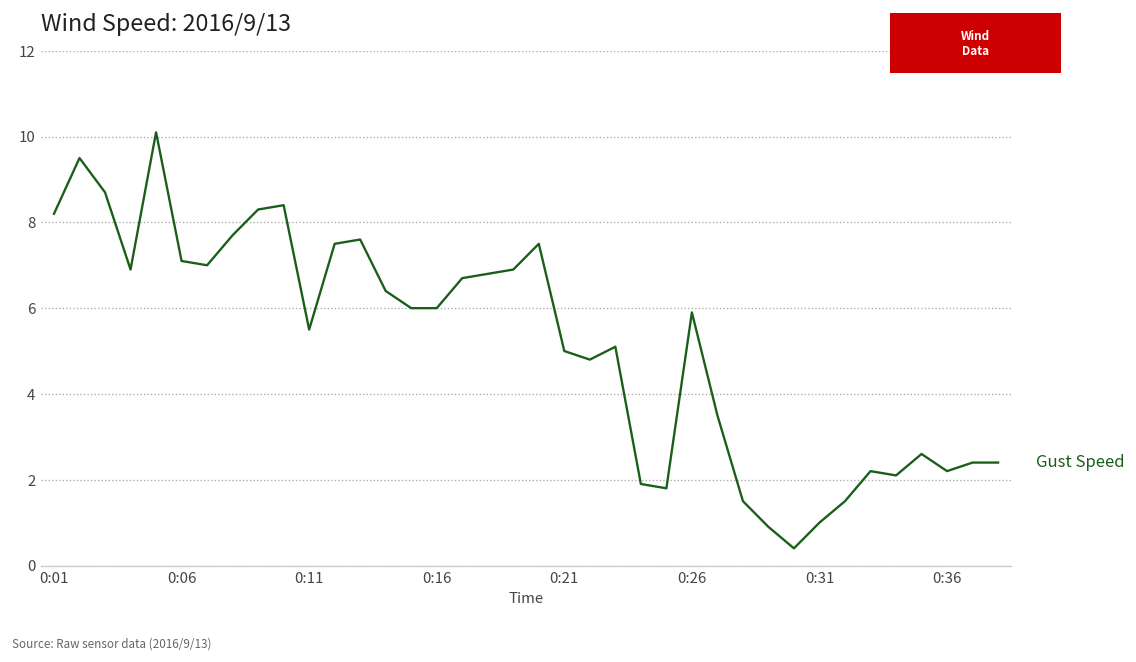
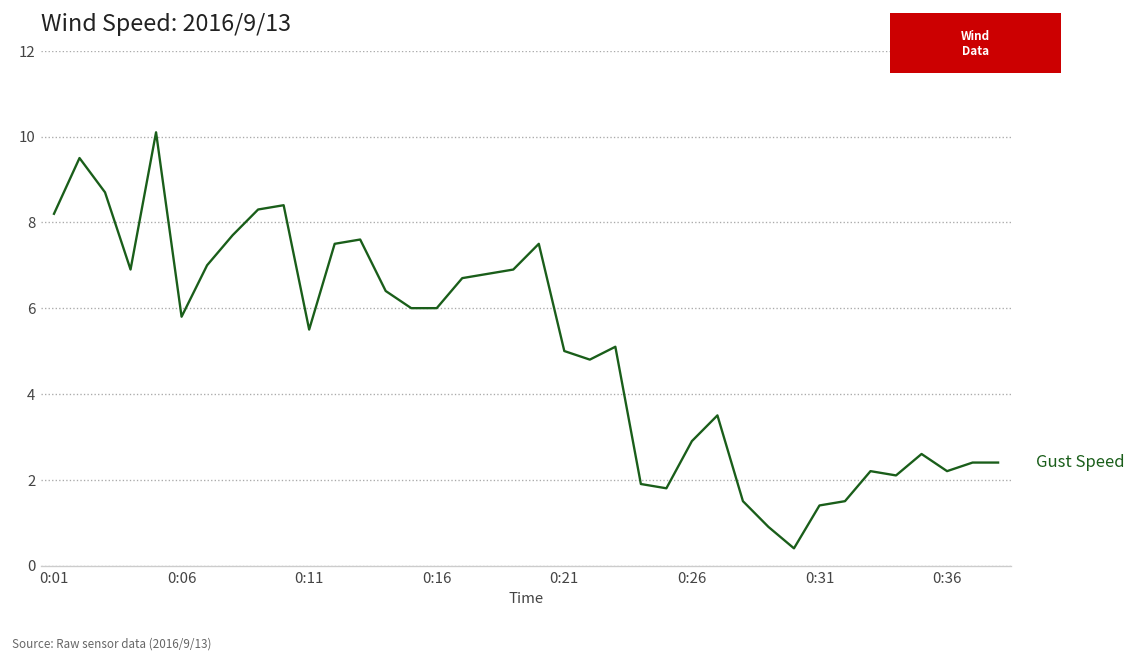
0:06: 7.1 -> 5.8
0:26: 5.9 -> 2.9
0:31: 1.0 -> 1.4
